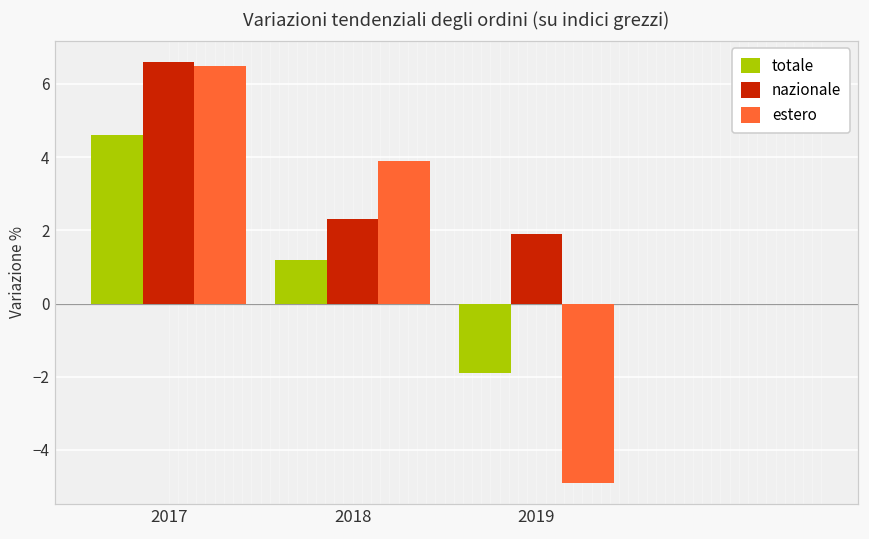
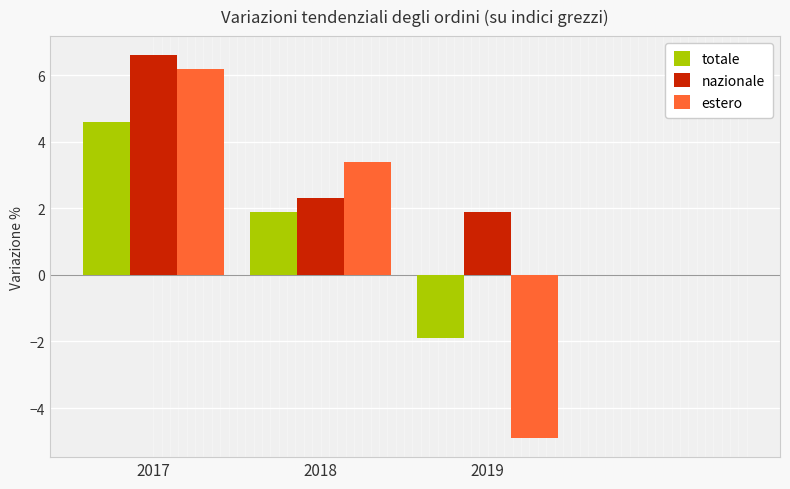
estero, 2017: 6.5 -> 6.2
totale, 2018: 1.2 -> 1.9
estero, 2018: 3.9 -> 3.4
